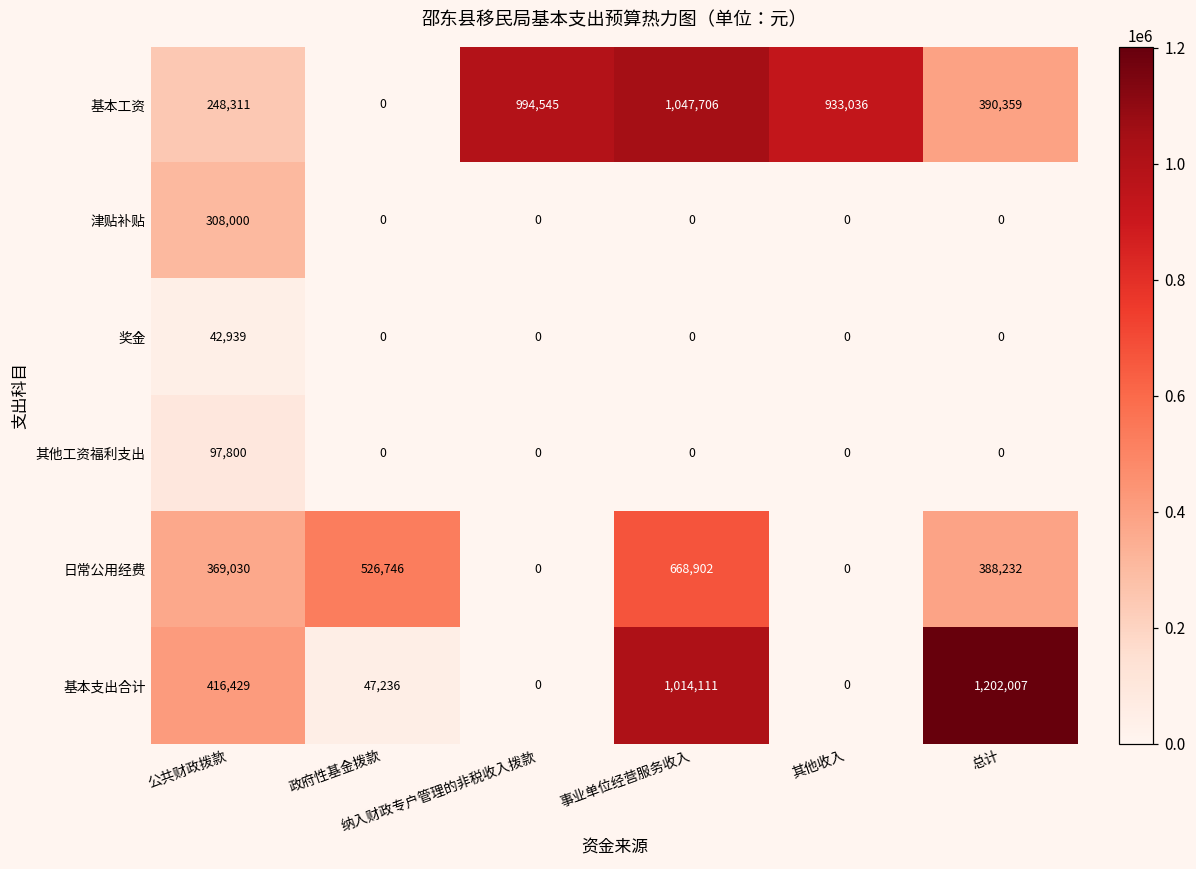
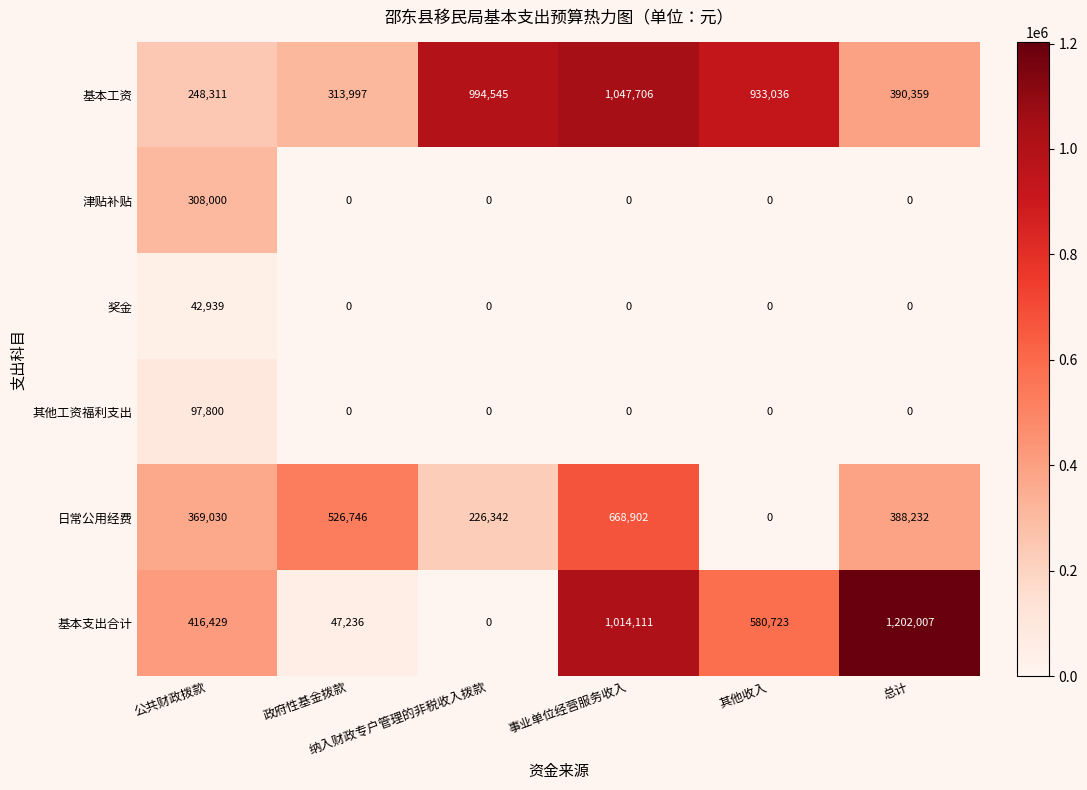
基本工资, 政府性基金拨款: 0 -> 313,997
日常公用经费, 纳入财政专户管理的非税收入拨款: 0 -> 226,342
基本支出合计, 其他收入: 0 -> 580,723
